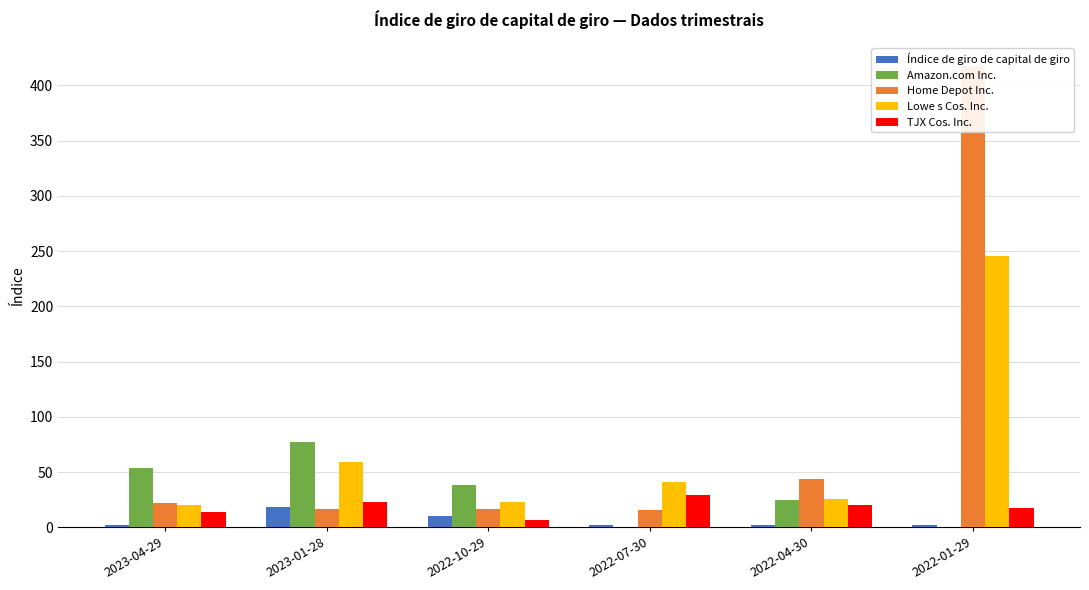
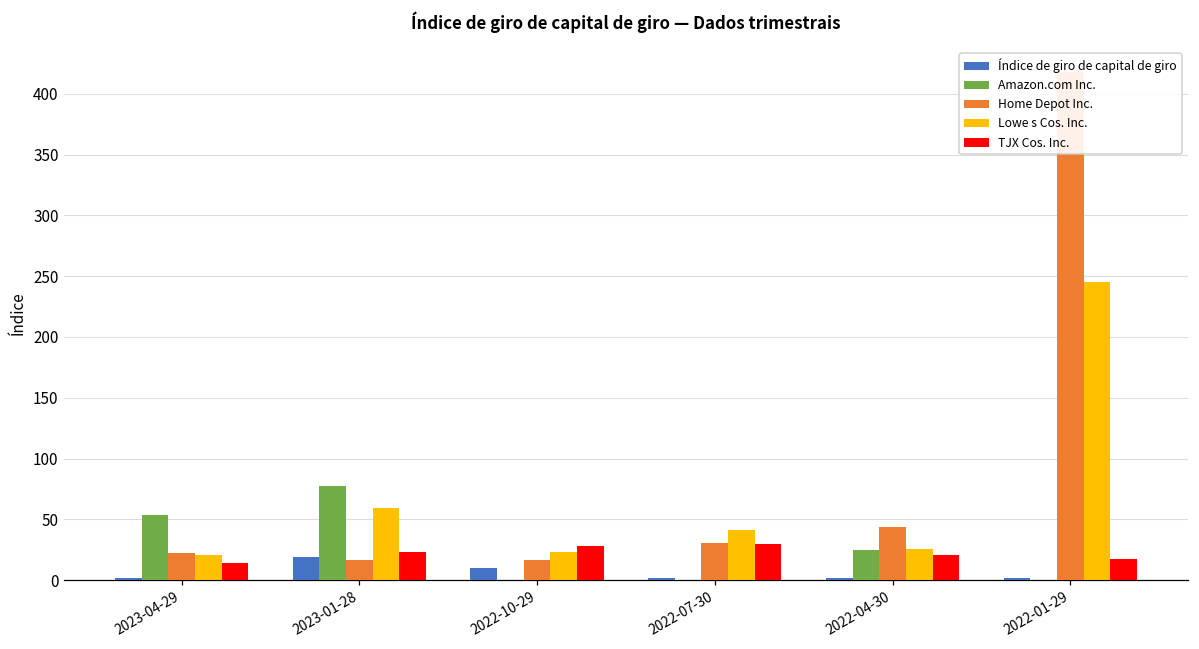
Amazon.com Inc., 2022-10-29: 38 -> 0
TJX Cos. Inc., 2022-10-29: 7 -> 28
Home Depot Inc., 2022-07-30: 16 -> 30
